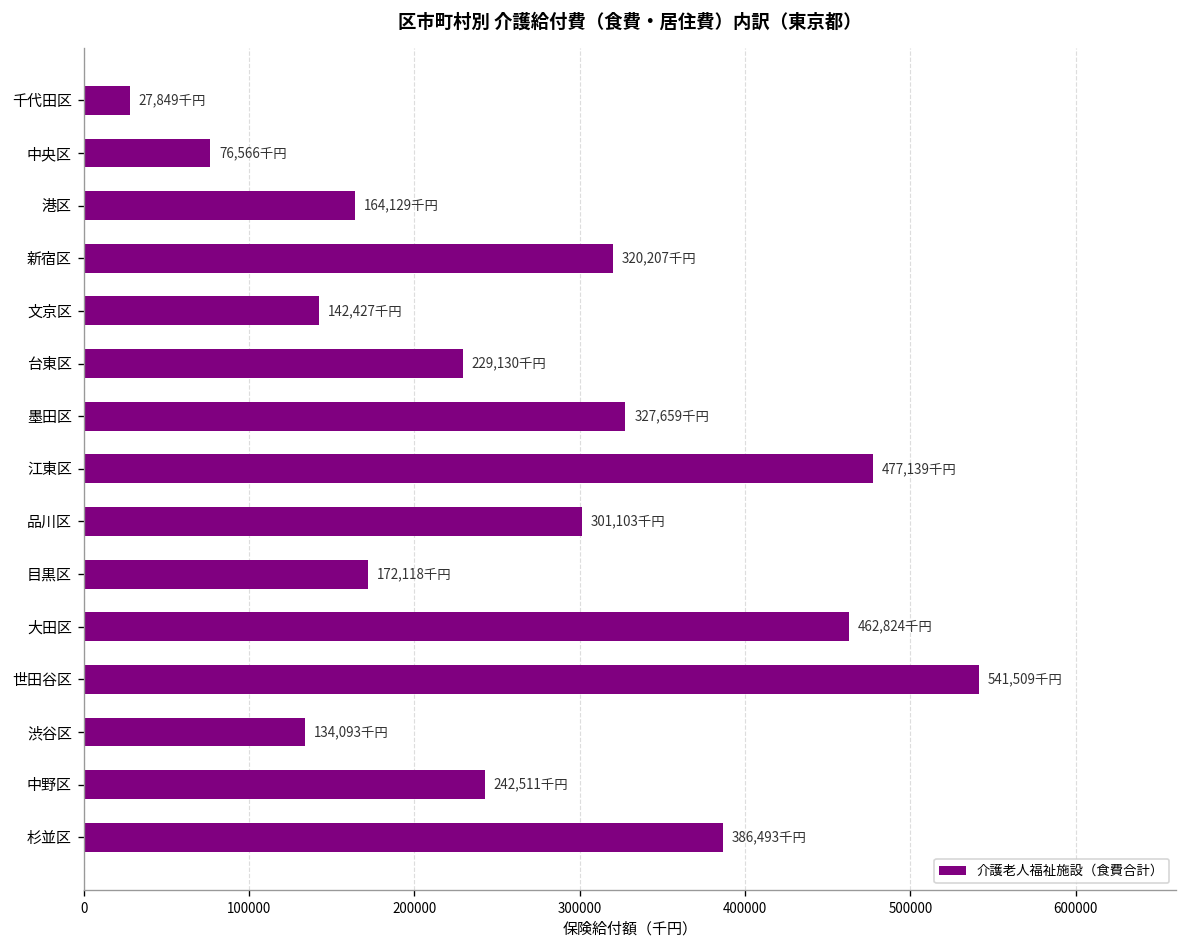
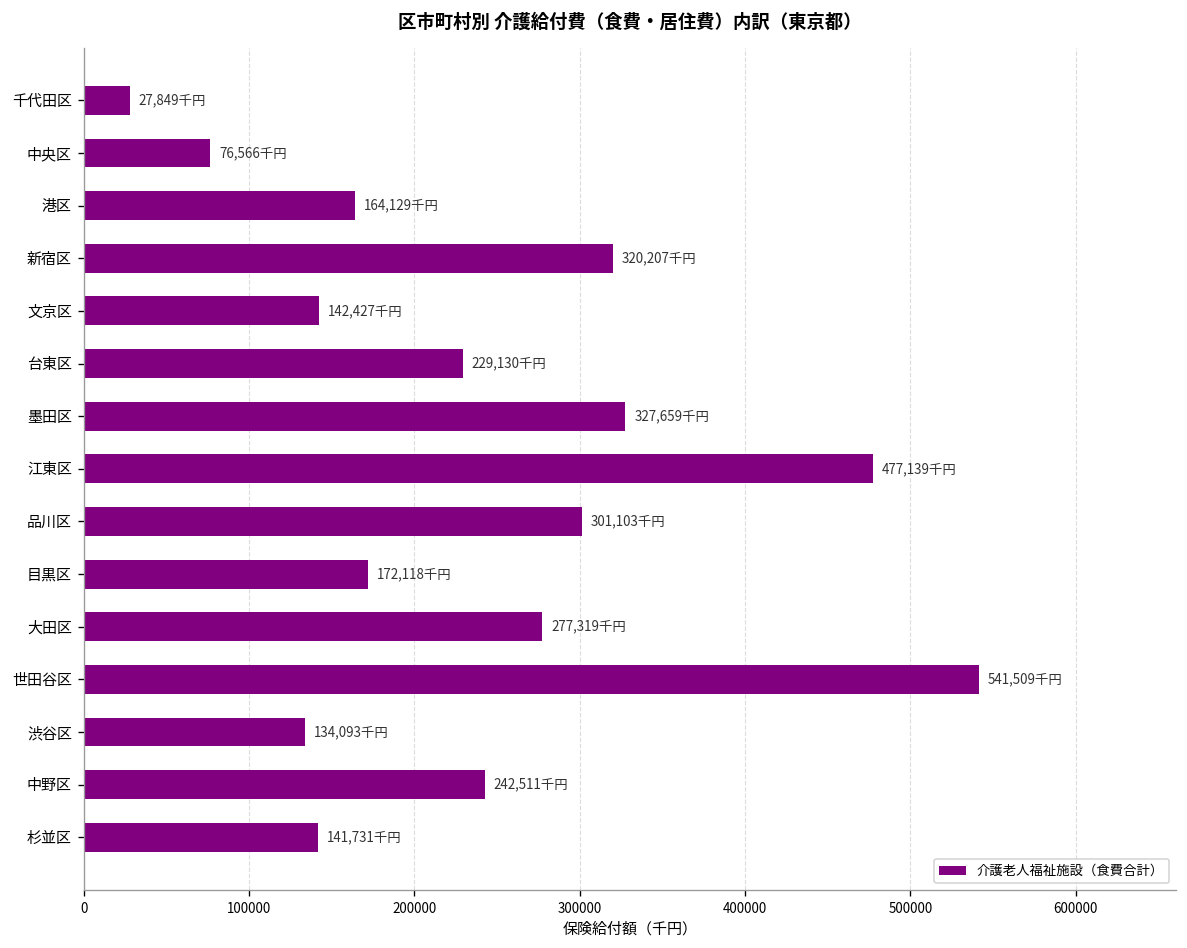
大田区: 462,824 -> 277,319
杉並区: 386,493 -> 141,731
